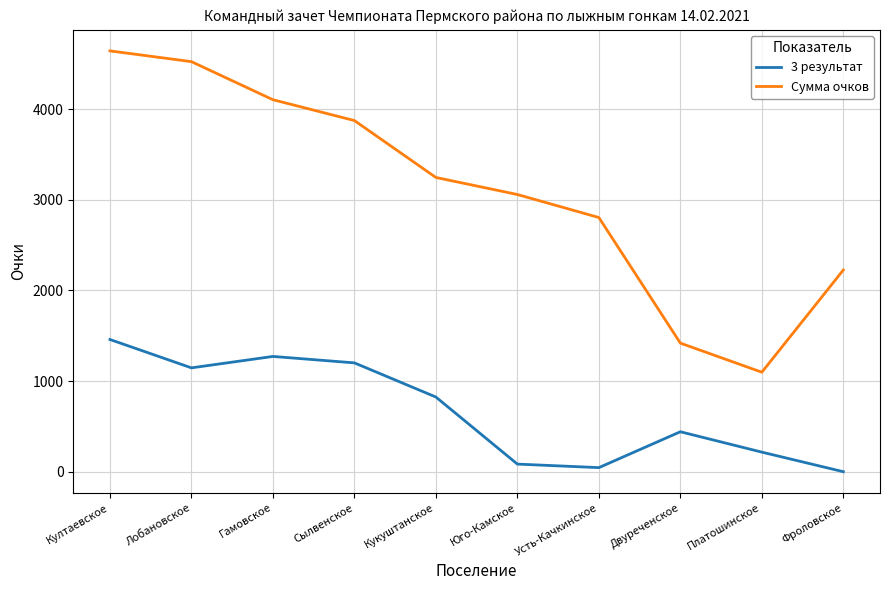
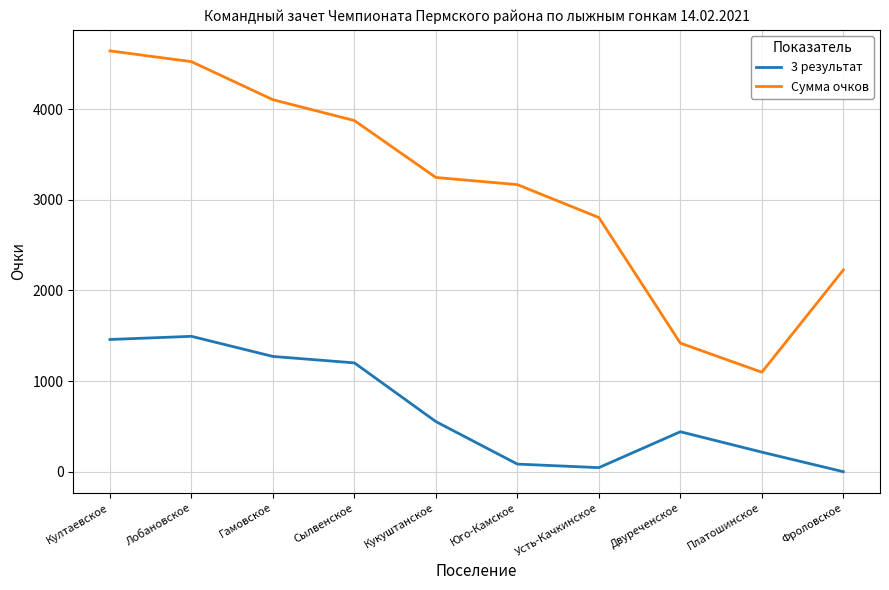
3 результат, Лобановское: 1100 -> 1500
3 результат, Кукуштанское: 800 -> 600
Сумма очков, Юго-Камское: 3100 -> 3200
